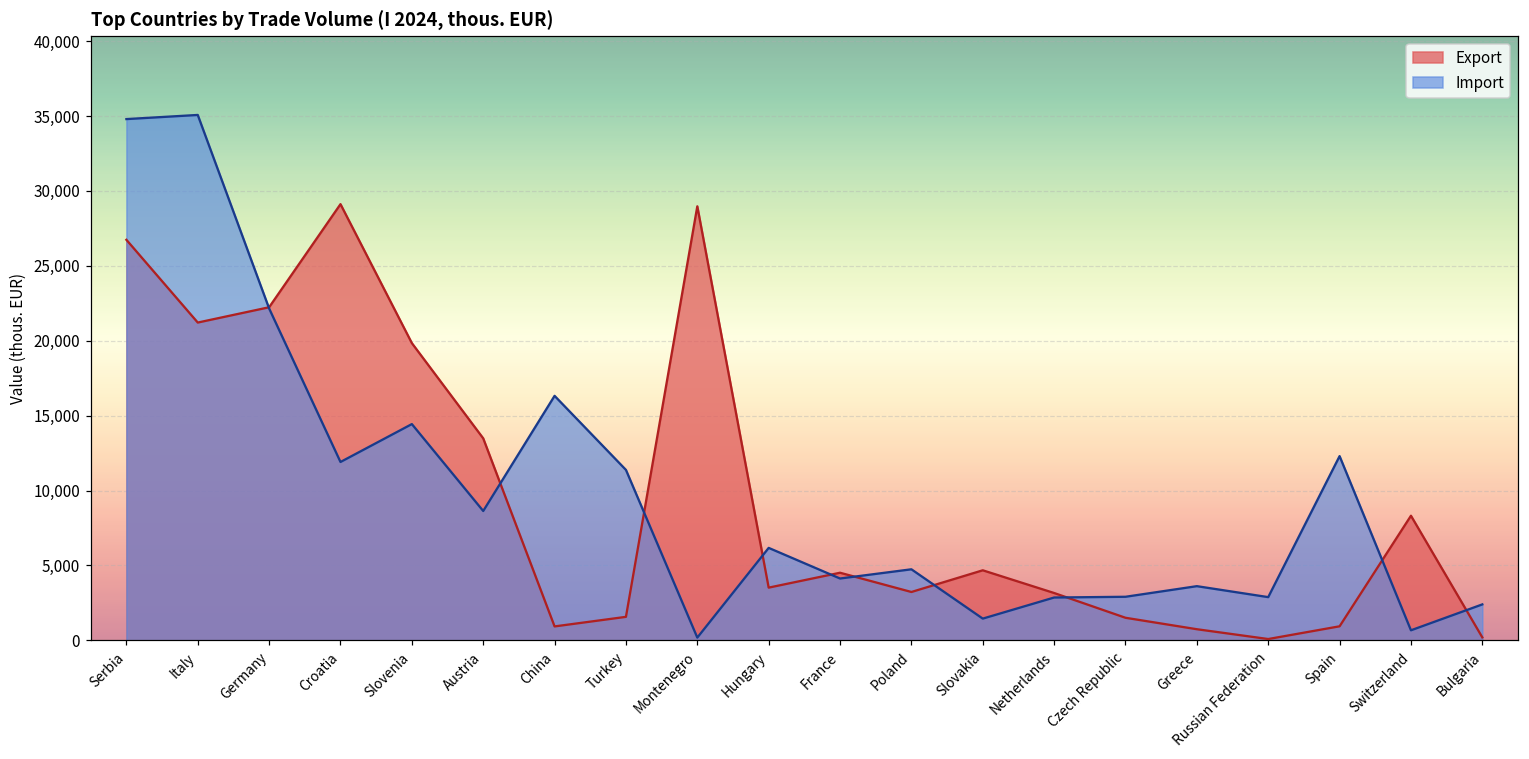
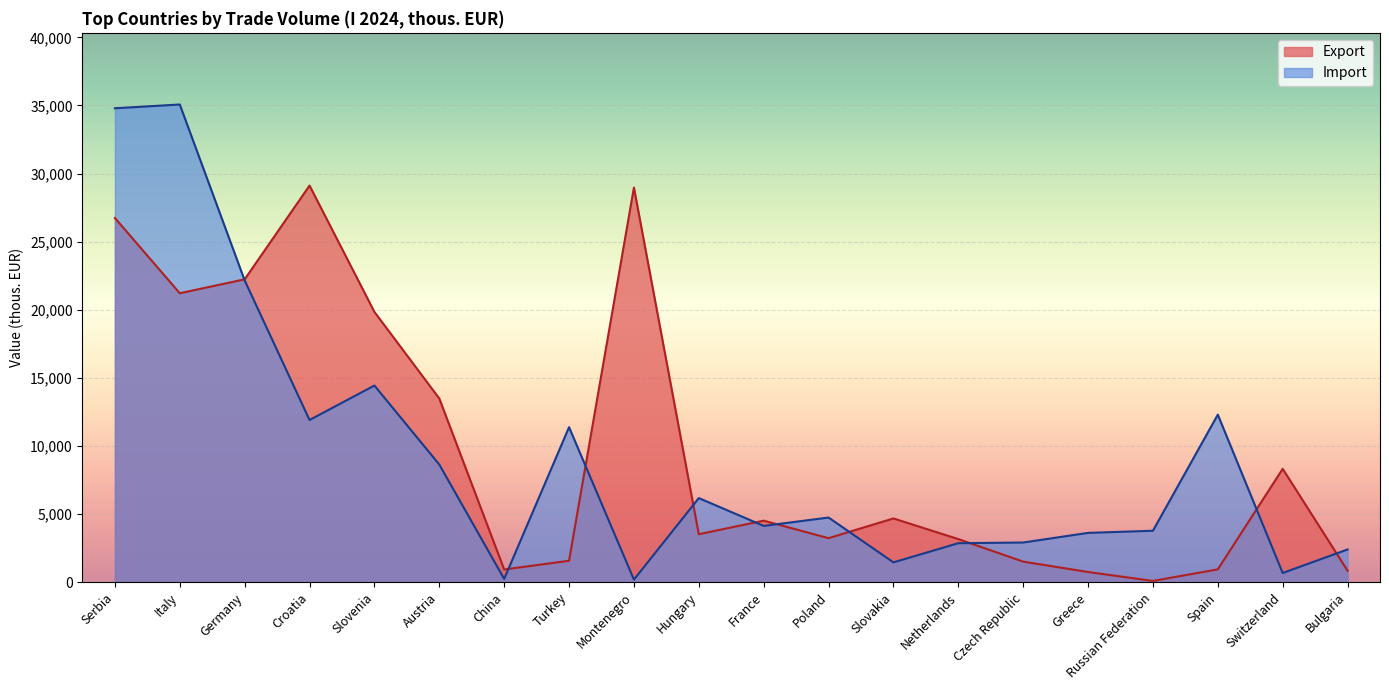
Import, China: 16,300 -> 200
Import, Russian Federation: 2,900 -> 3,800
Export, Bulgaria: 200 -> 800
